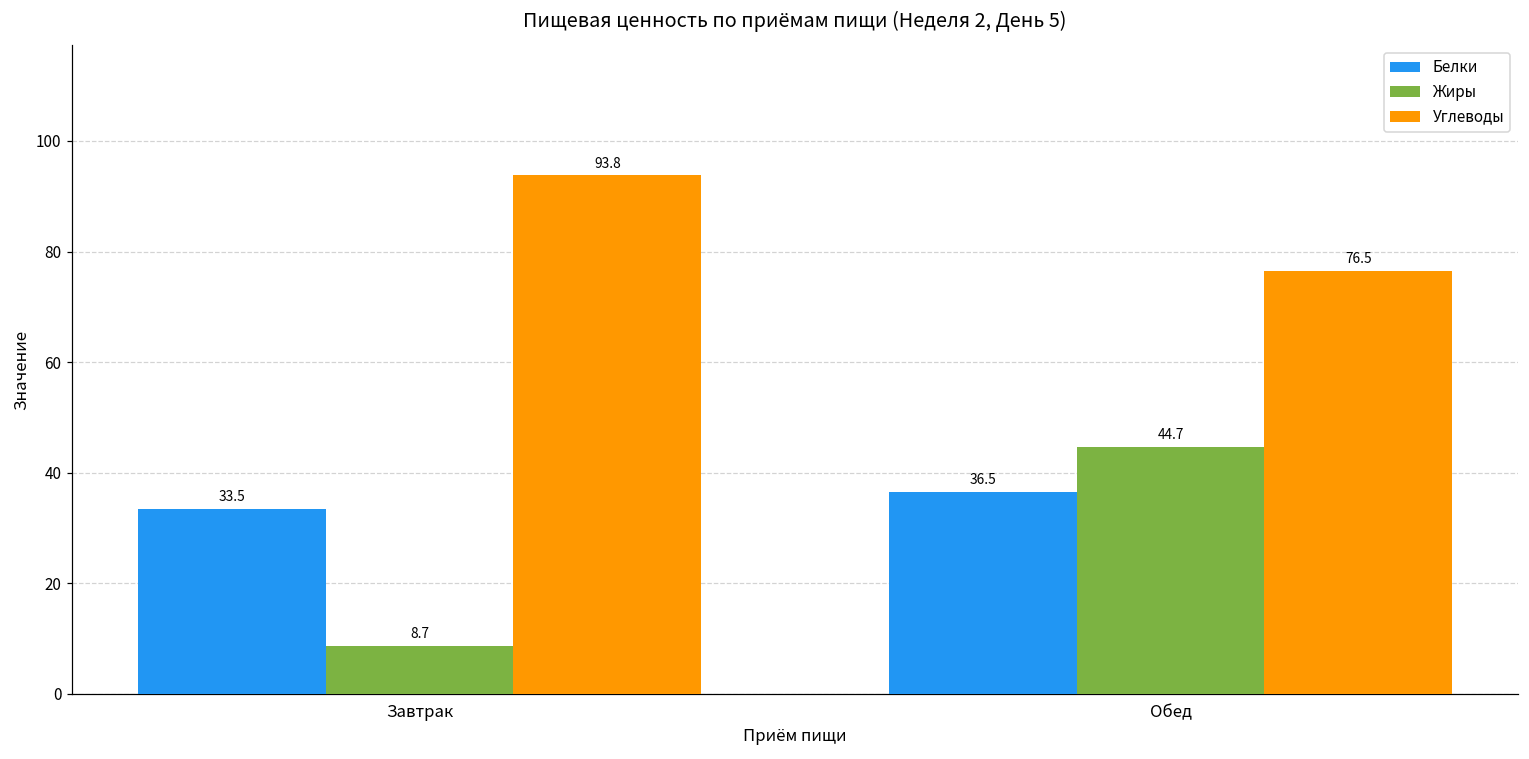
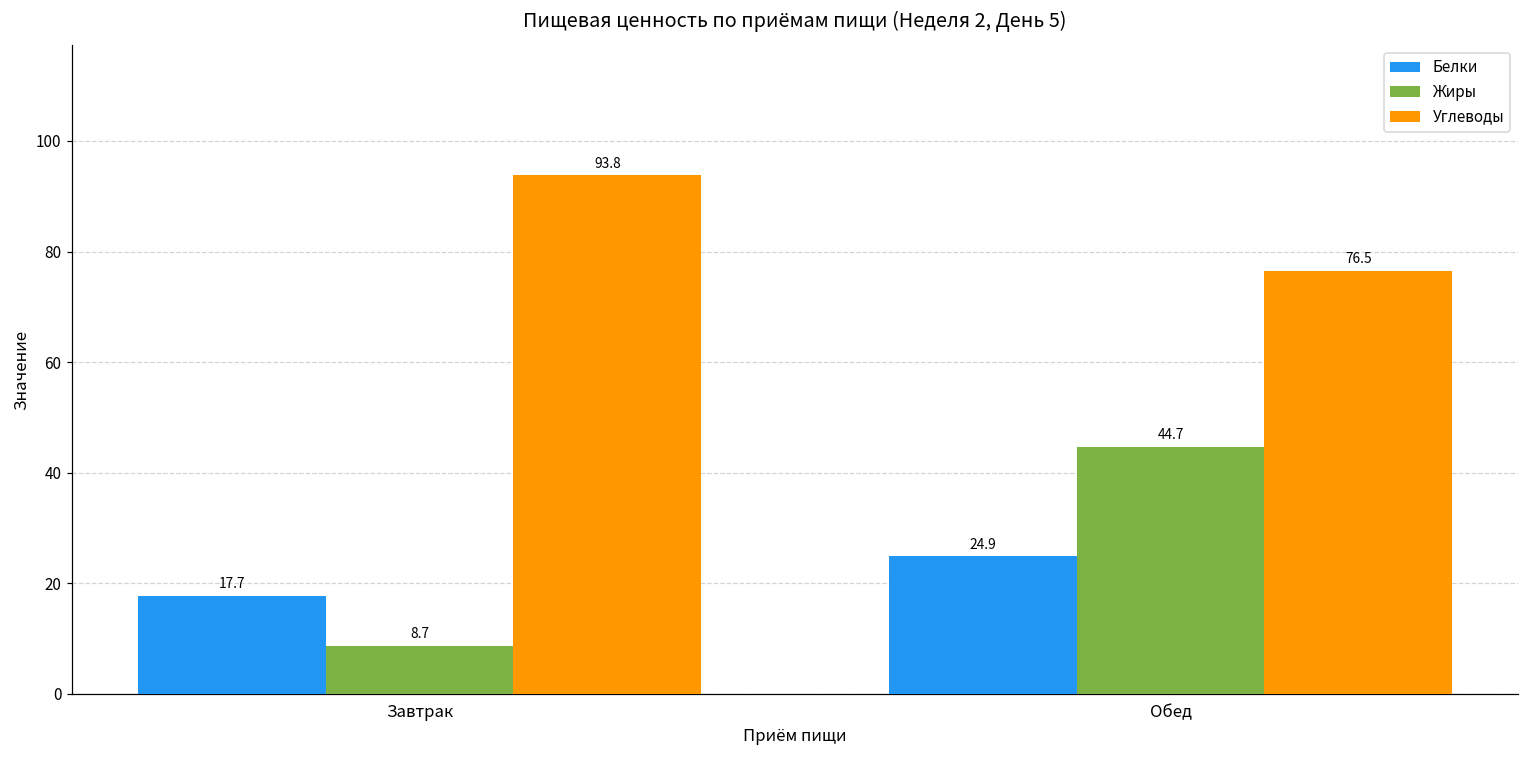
Белки, Завтрак: 33.5 -> 17.7
Белки, Обед: 36.5 -> 24.9
